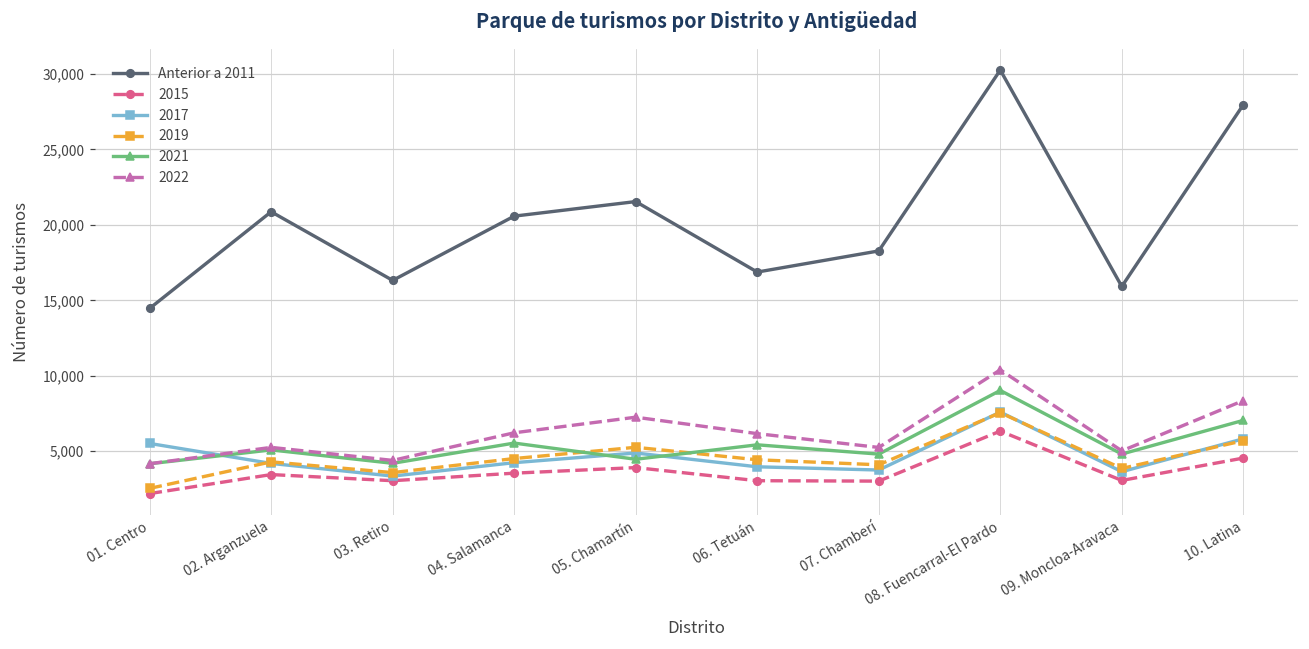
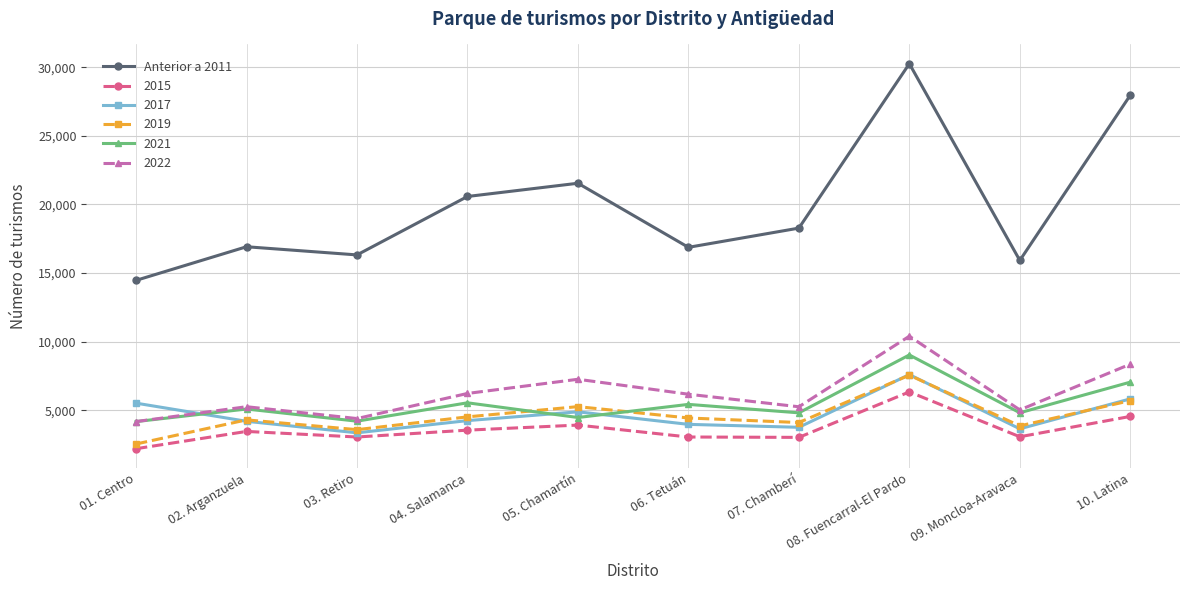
Anterior a 2011, 02. Arganzuela: 20,900 -> 16,900
